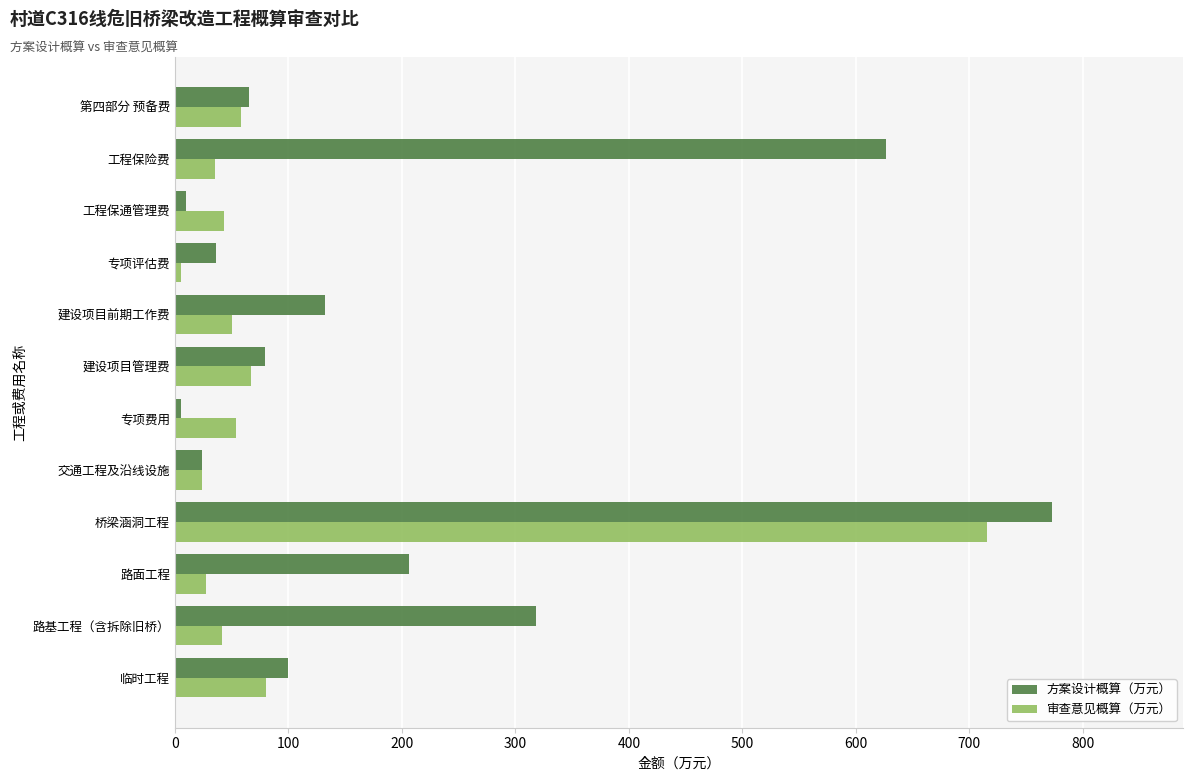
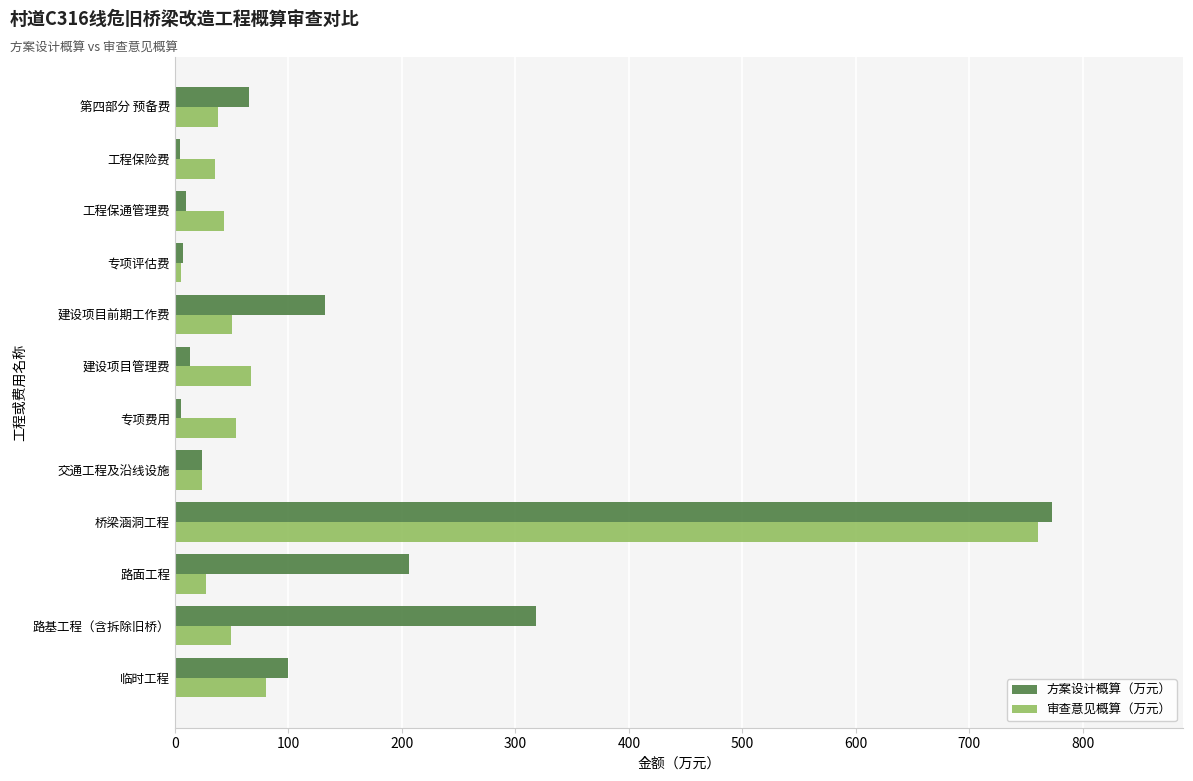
审查意见概算（万元）, 第四部分 预备费: 59 -> 38
方案设计概算（万元）, 工程保险费: 626 -> 4
方案设计概算（万元）, 专项评估费: 36 -> 7
方案设计概算（万元）, 建设项目管理费: 79 -> 13
审查意见概算（万元）, 桥梁涵洞工程: 716 -> 761
审查意见概算（万元）, 路基工程（含拆除旧桥）: 42 -> 49
